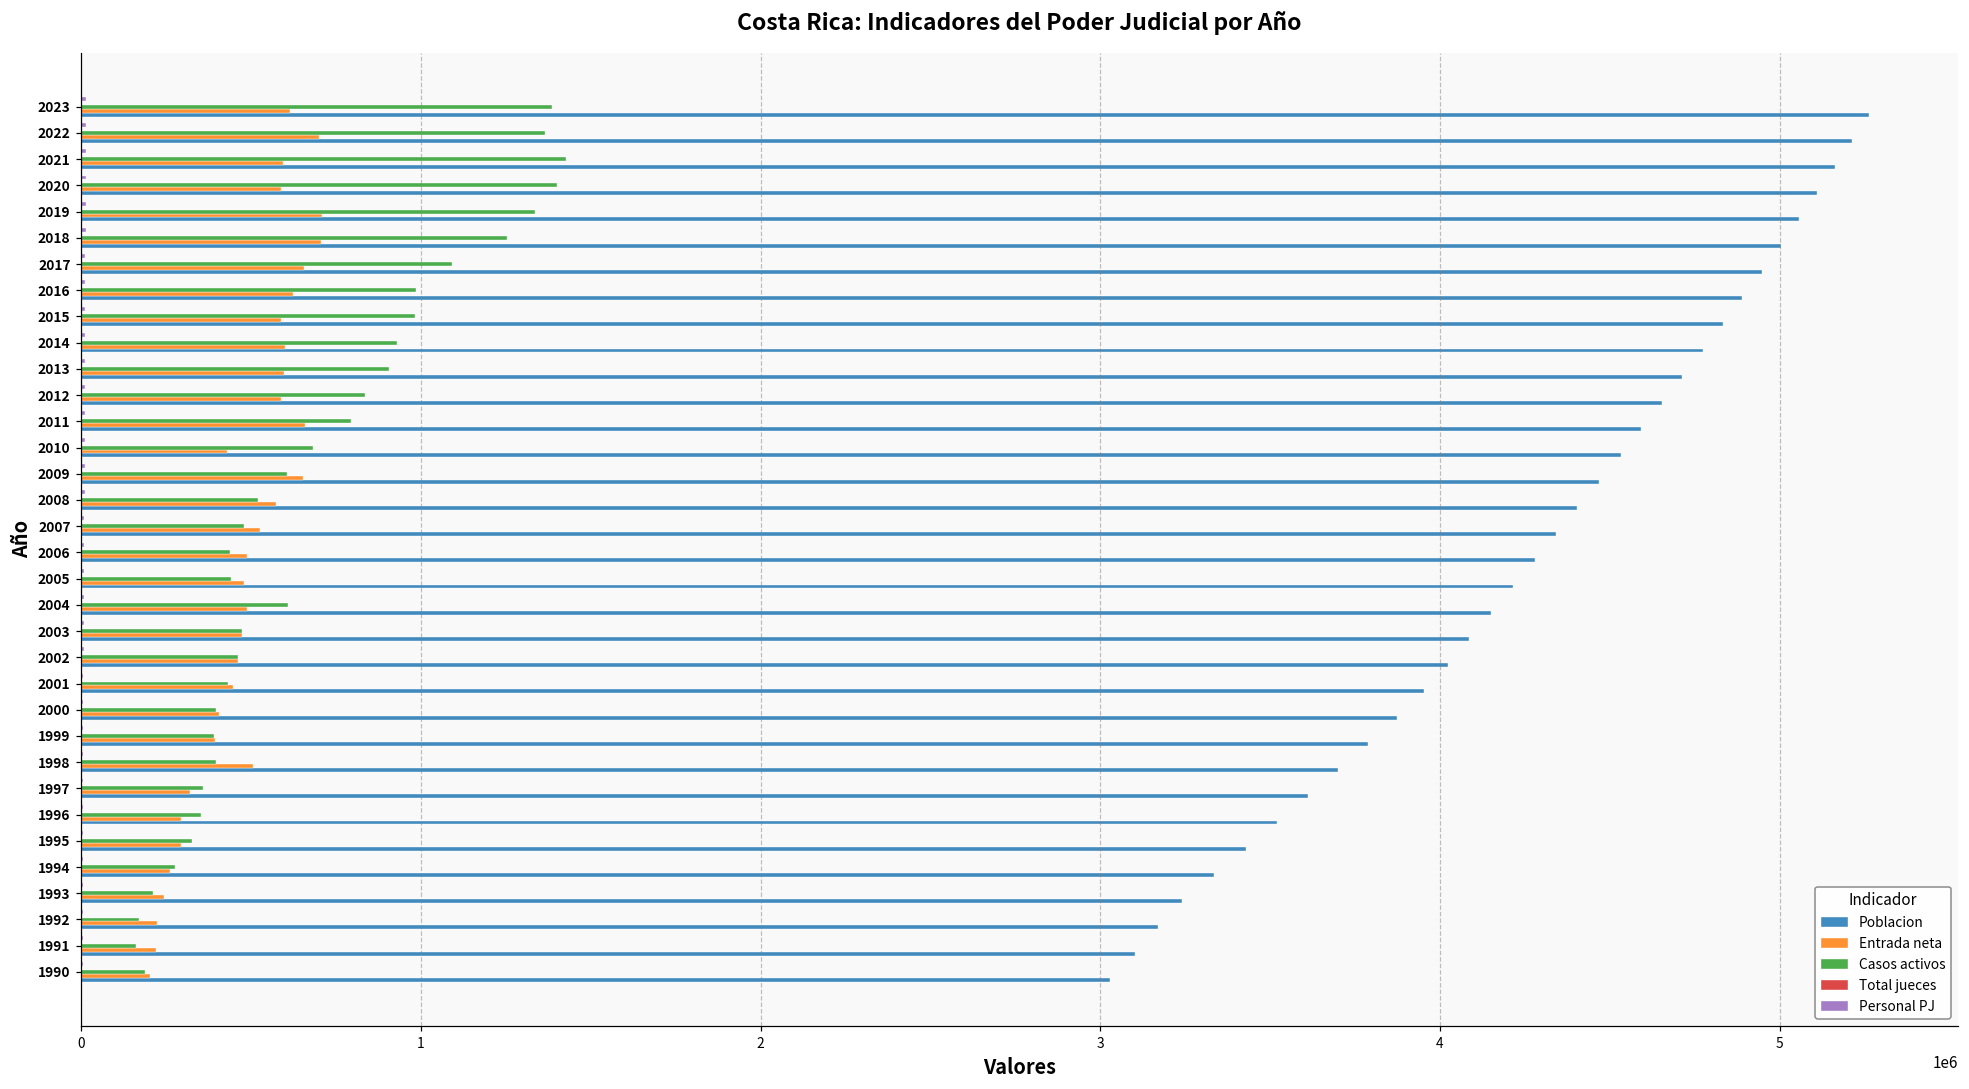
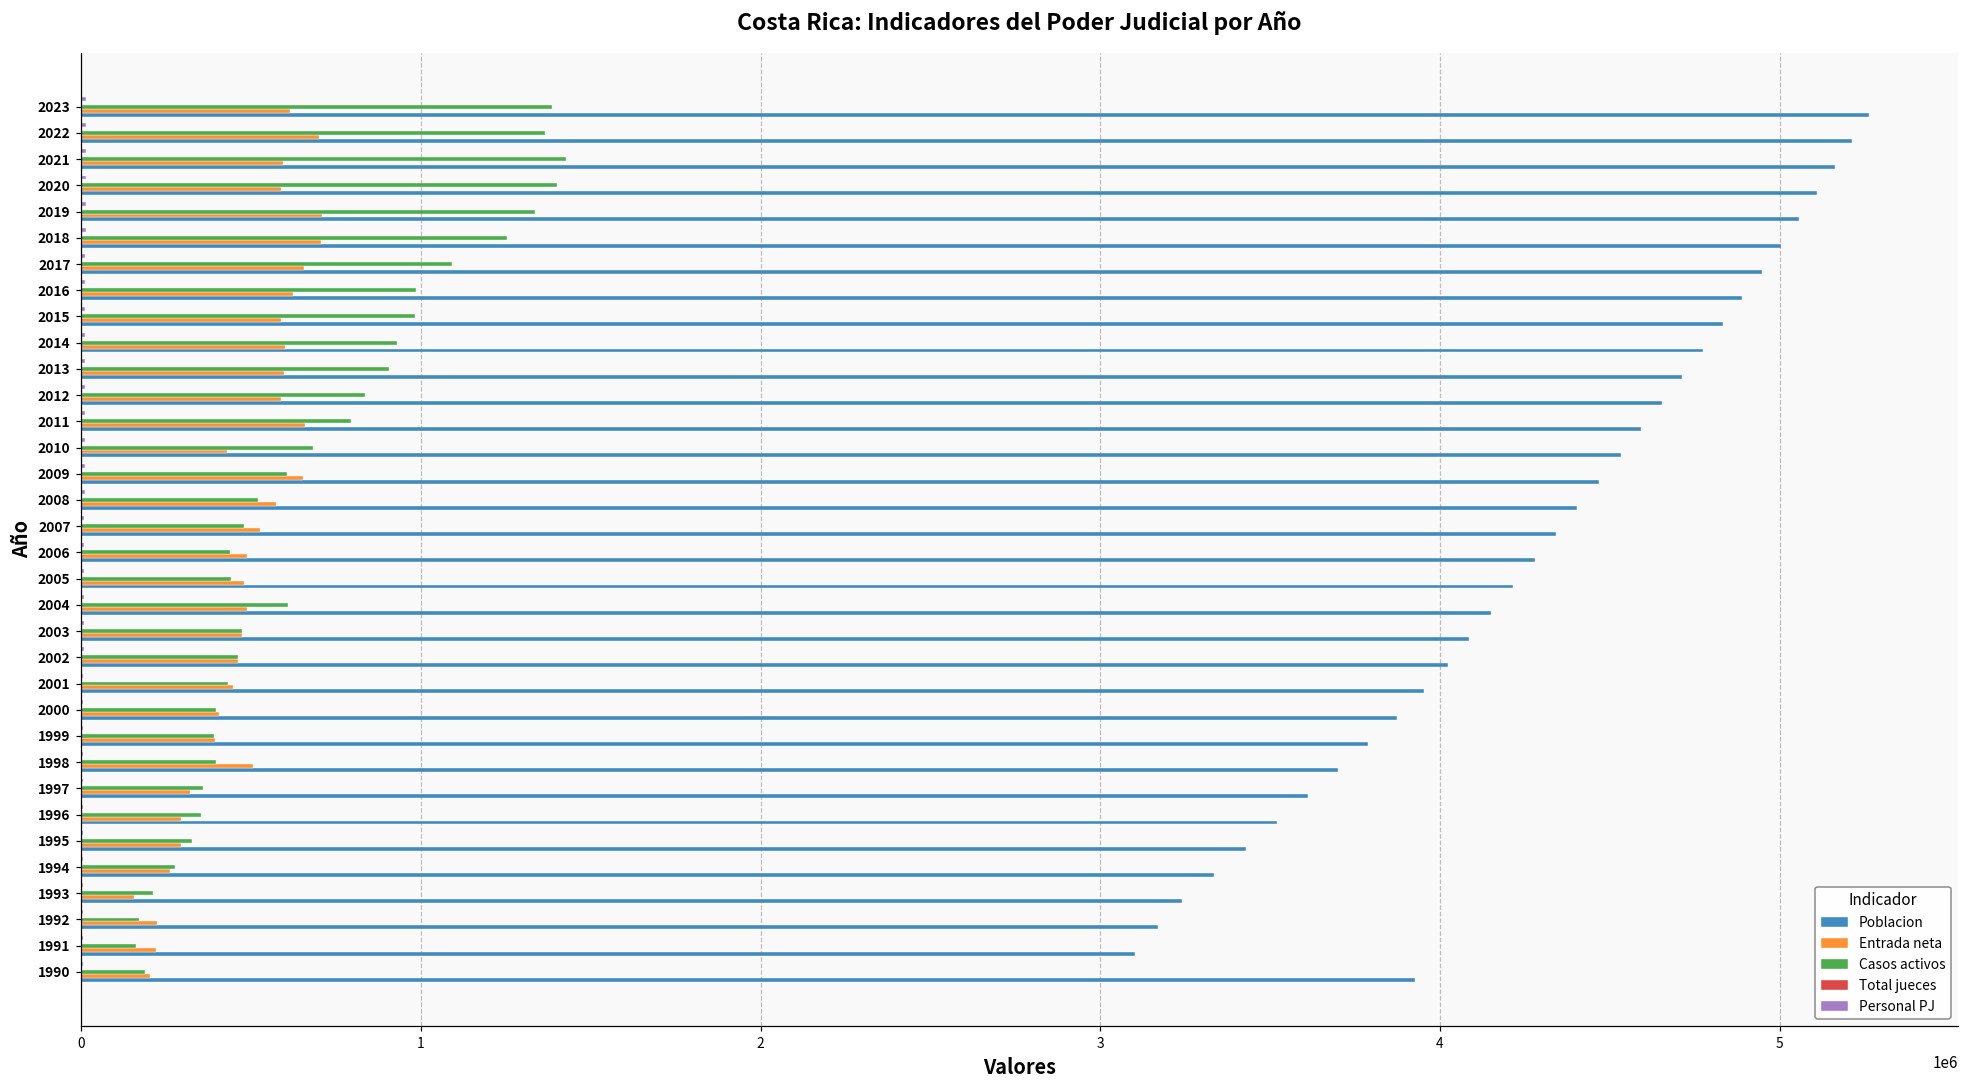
Entrada neta, 1993: 240000 -> 160000
Poblacion, 1990: 3030000 -> 3930000
